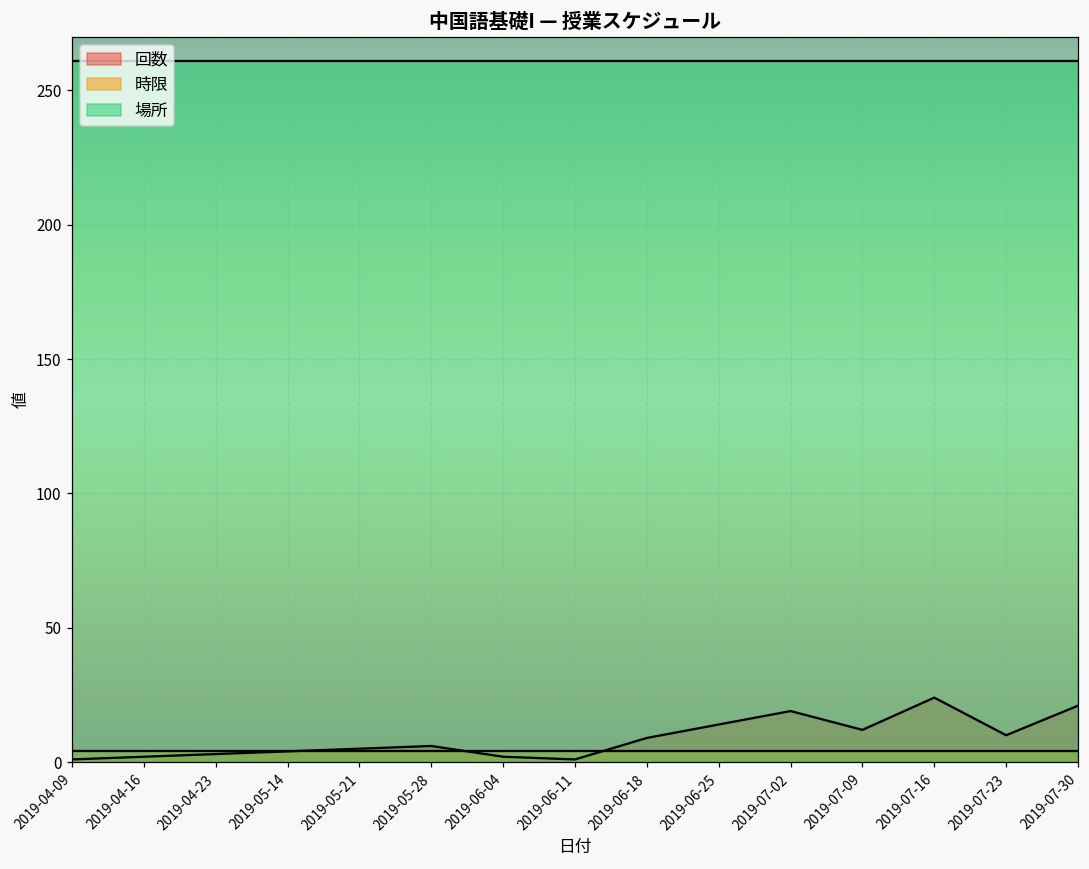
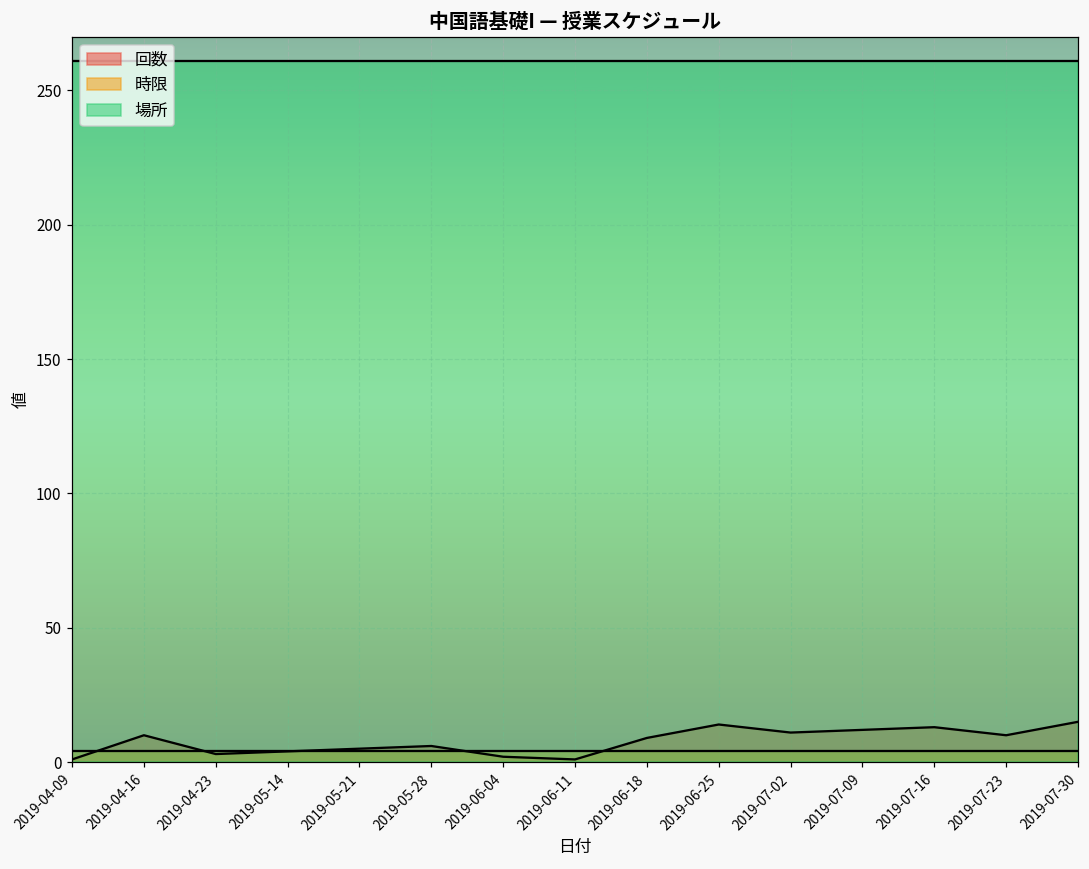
回数, 2019-04-16: 2 -> 10
回数, 2019-07-02: 19 -> 11
回数, 2019-07-16: 24 -> 13
回数, 2019-07-30: 21 -> 15
